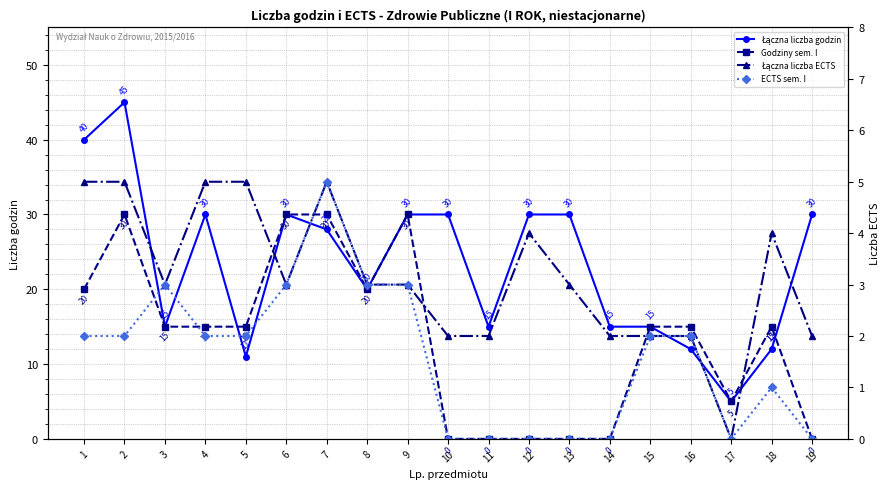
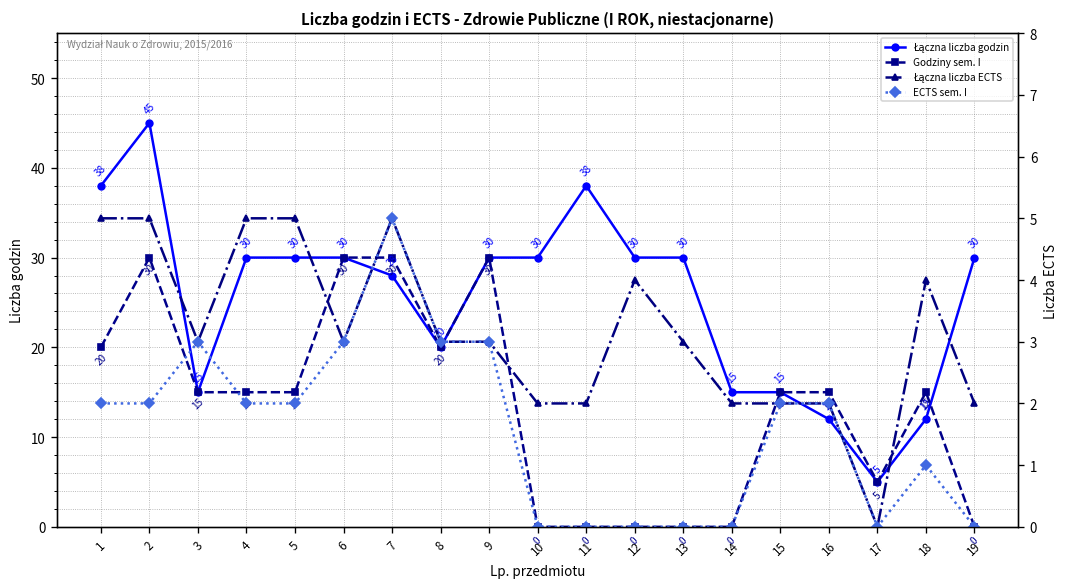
Łączna liczba godzin, 1: 40 -> 38
Łączna liczba godzin, 5: 11 -> 30
Łączna liczba godzin, 11: 15 -> 38
